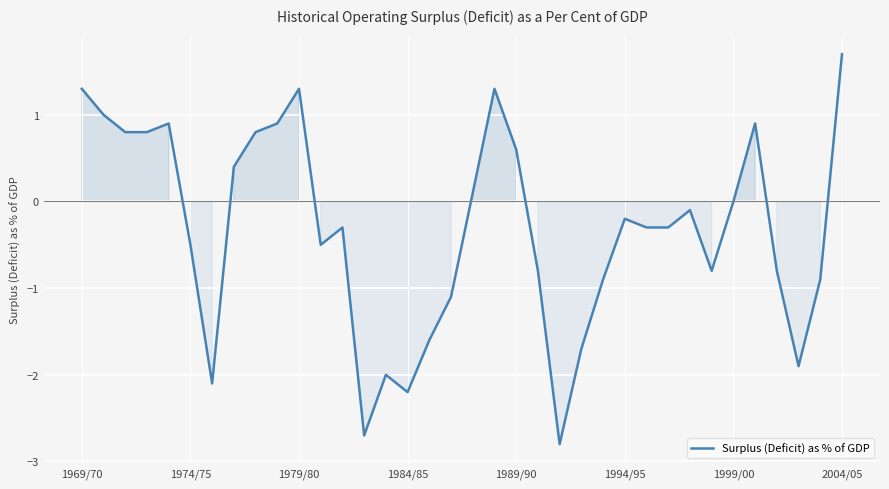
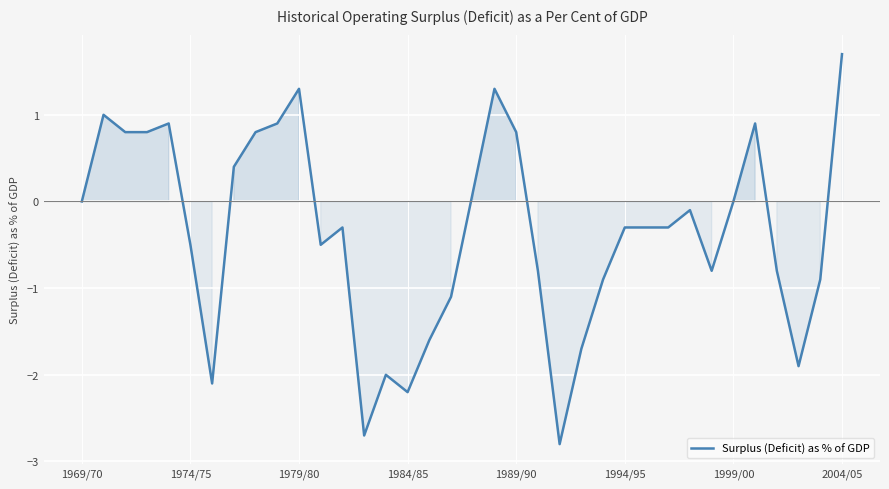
1969/70: 1.3 -> 0.0
1989/90: 0.6 -> 0.8
1994/95: -0.2 -> -0.3
